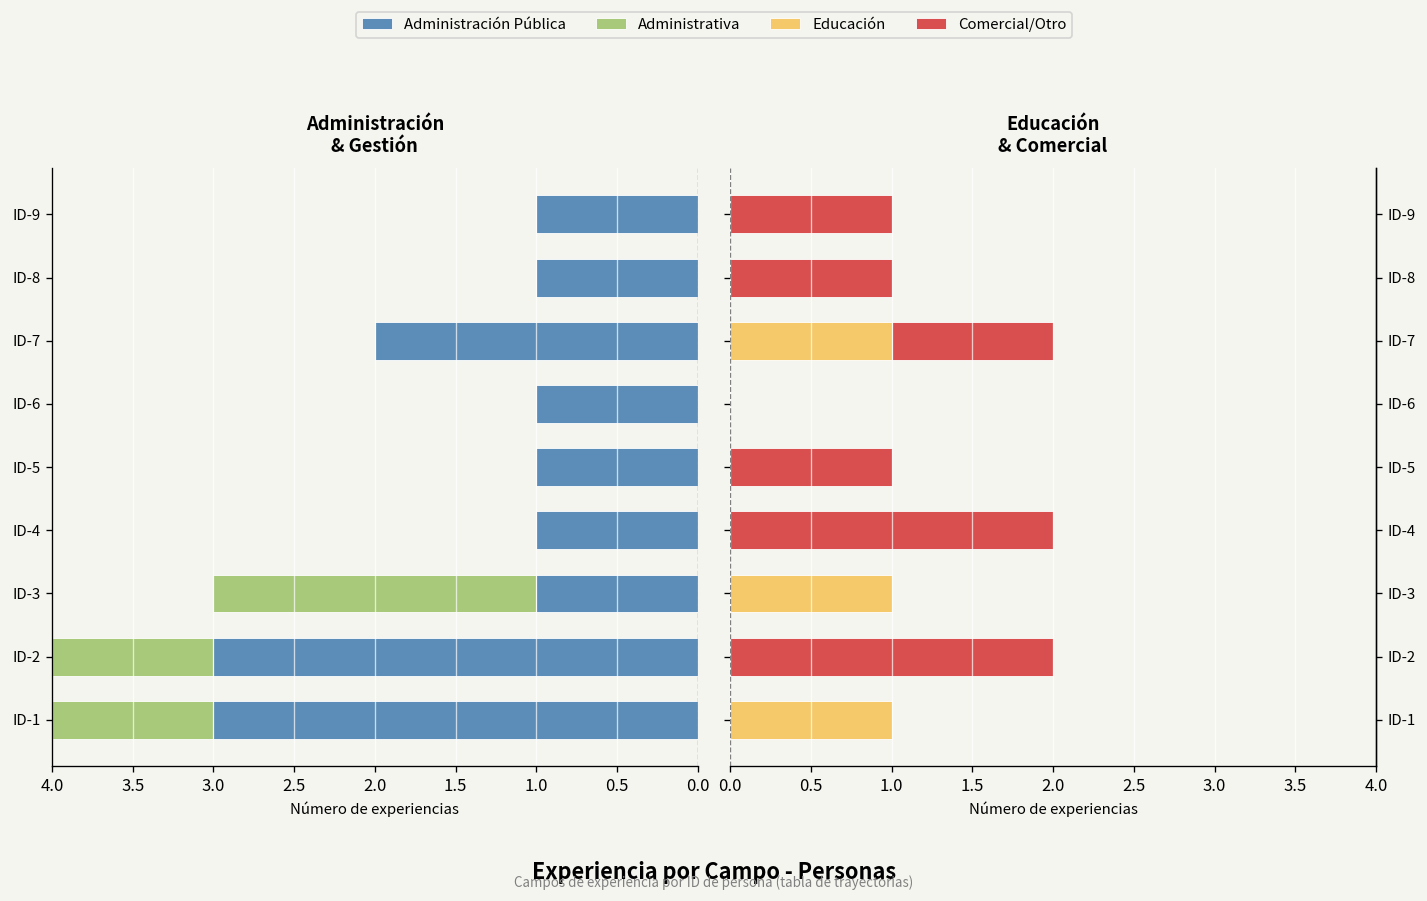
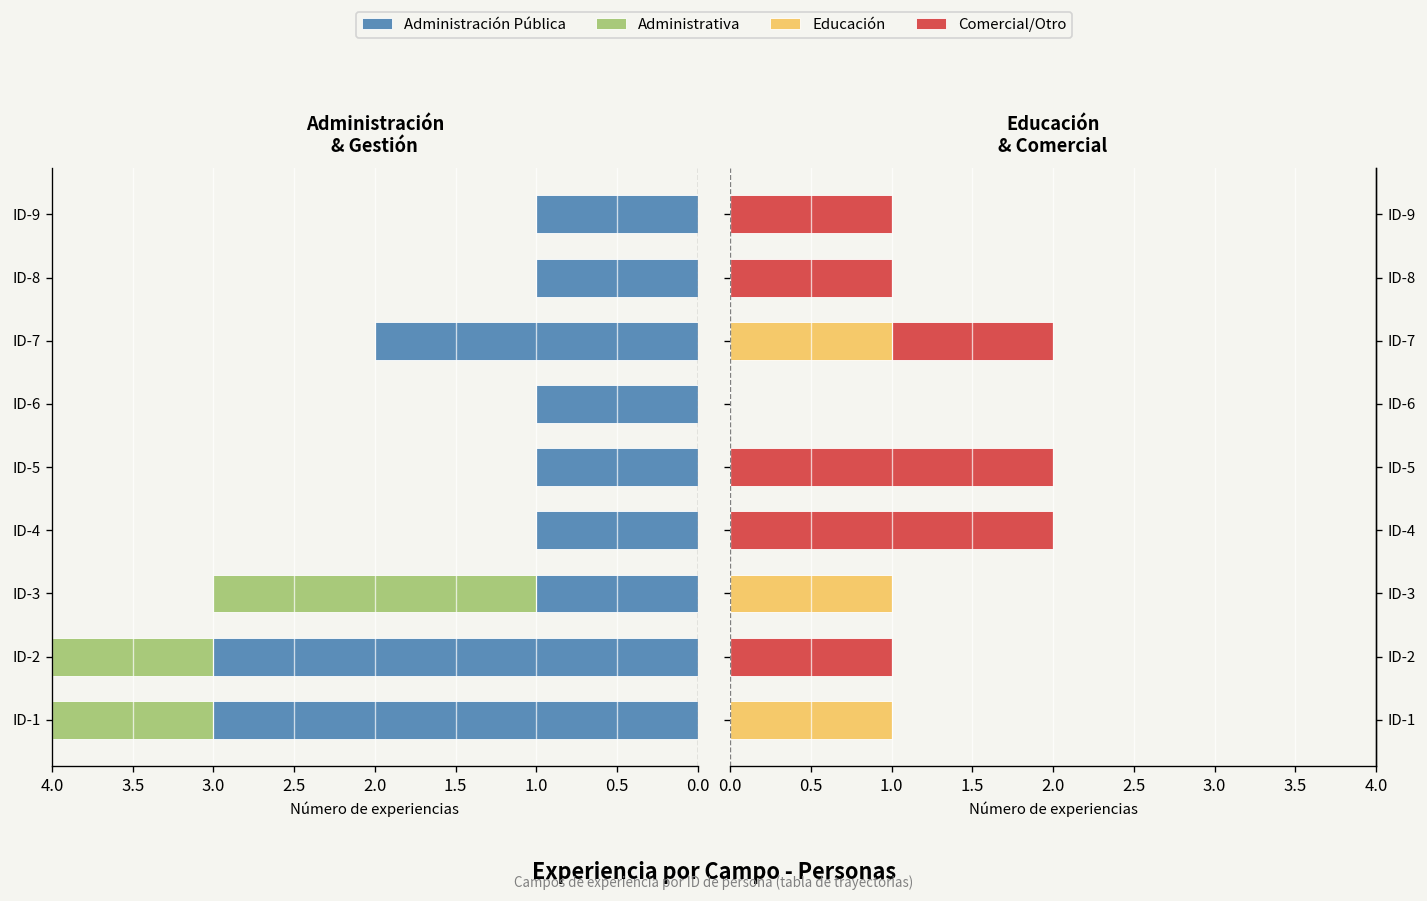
Educación & Comercial, Comercial/Otro, ID-5: 1 -> 2
Educación & Comercial, Comercial/Otro, ID-2: 2 -> 1
